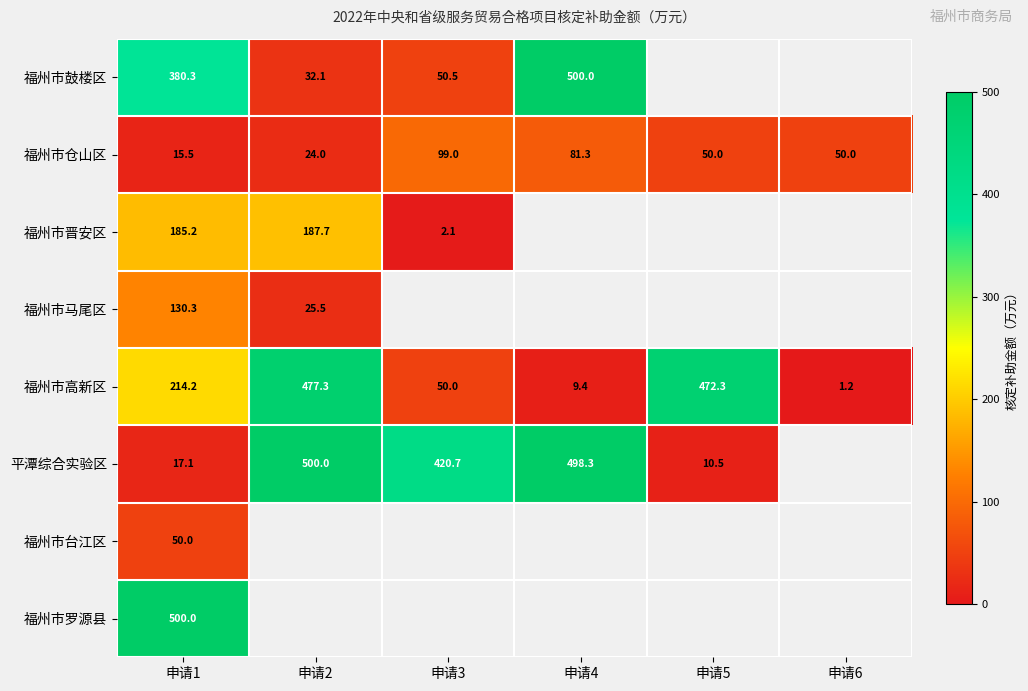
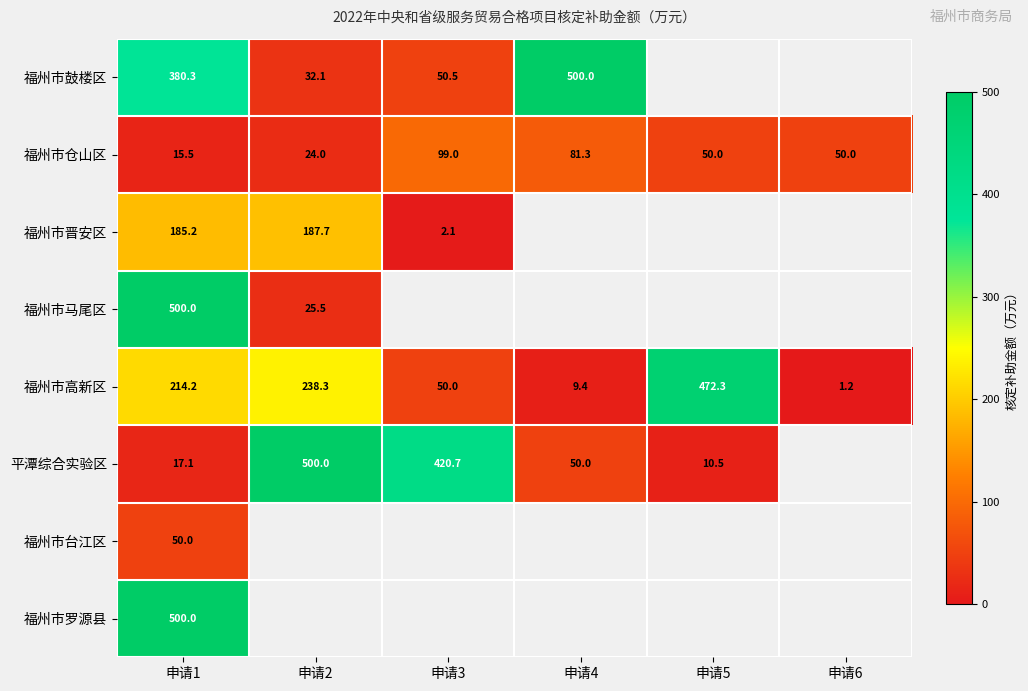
福州市马尾区, 申请1: 130.3 -> 500.0
福州市高新区, 申请2: 477.3 -> 238.3
平潭综合实验区, 申请4: 498.3 -> 50.0
